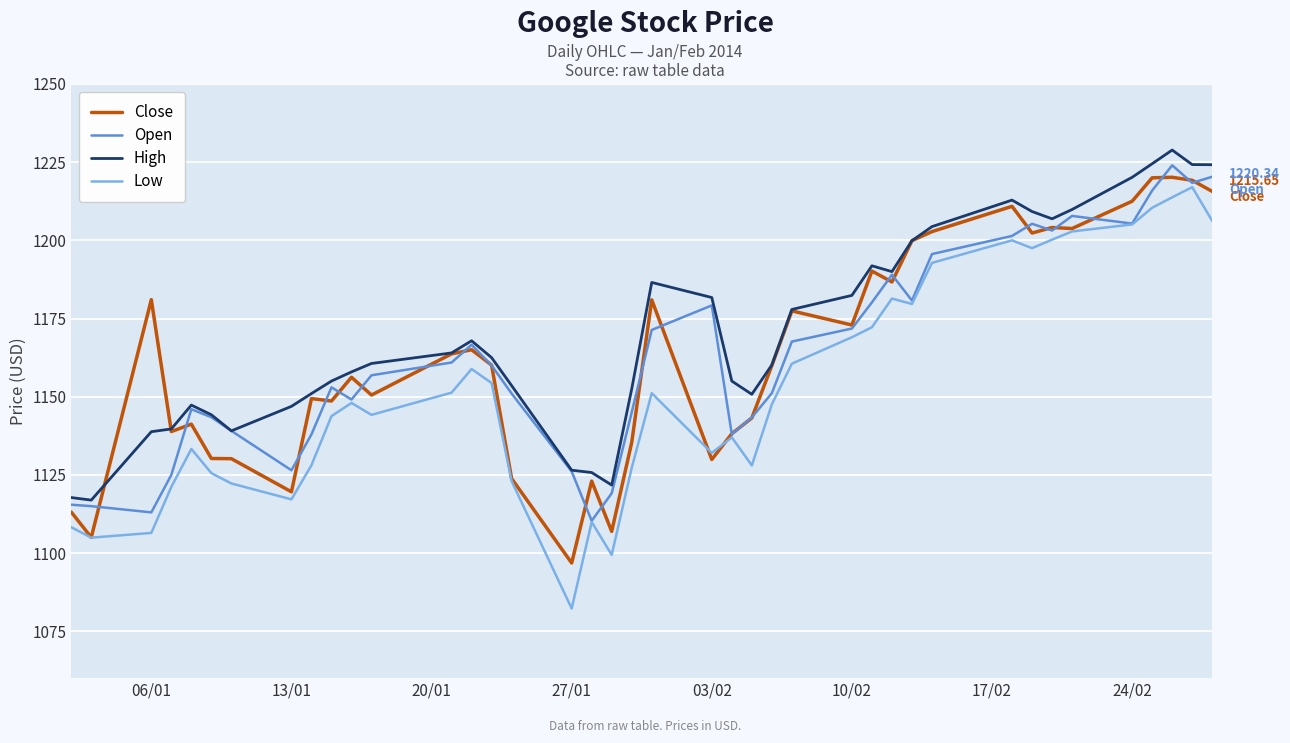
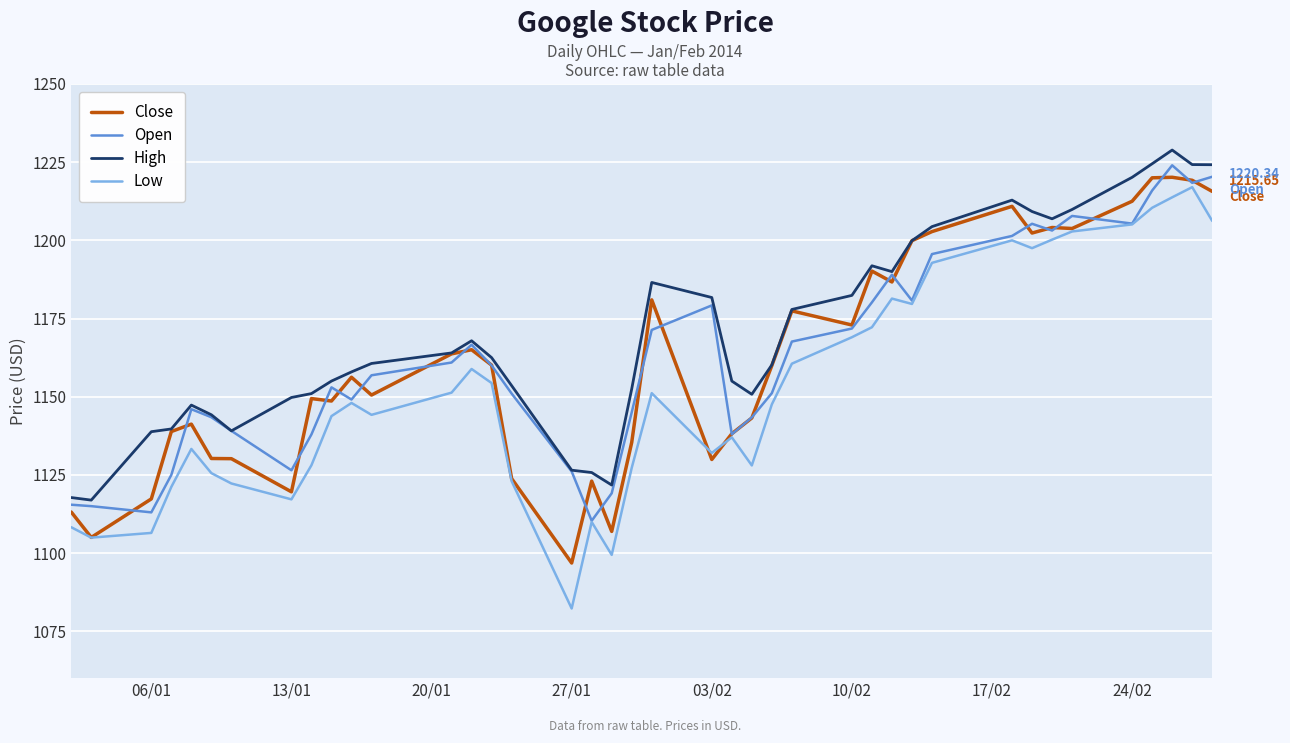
Close, 06/01: 1181 -> 1117
High, 13/01: 1147 -> 1150
